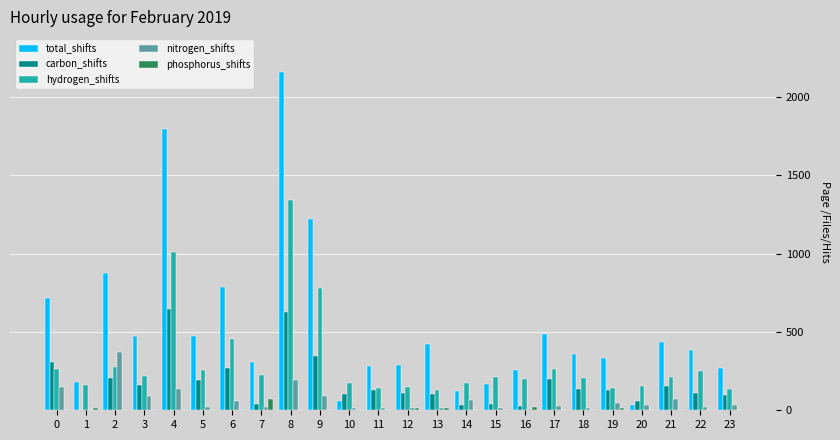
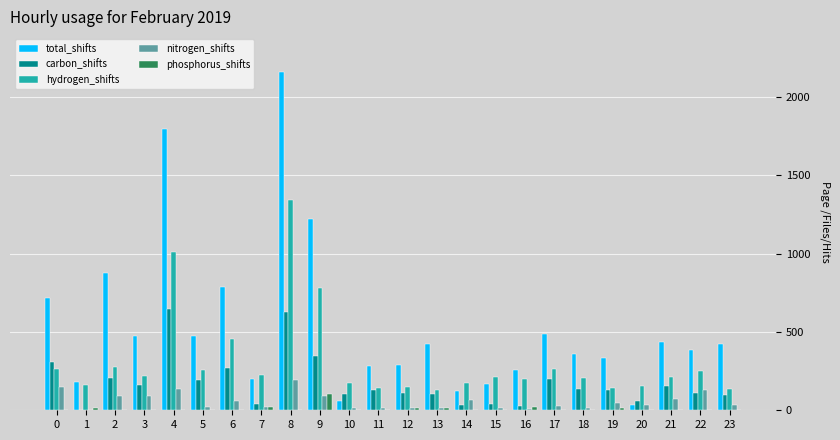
nitrogen_shifts, 2: 370 -> 90
total_shifts, 7: 310 -> 200
phosphorus_shifts, 7: 80 -> 20
phosphorus_shifts, 9: 0 -> 100
nitrogen_shifts, 22: 20 -> 130
total_shifts, 23: 270 -> 420
